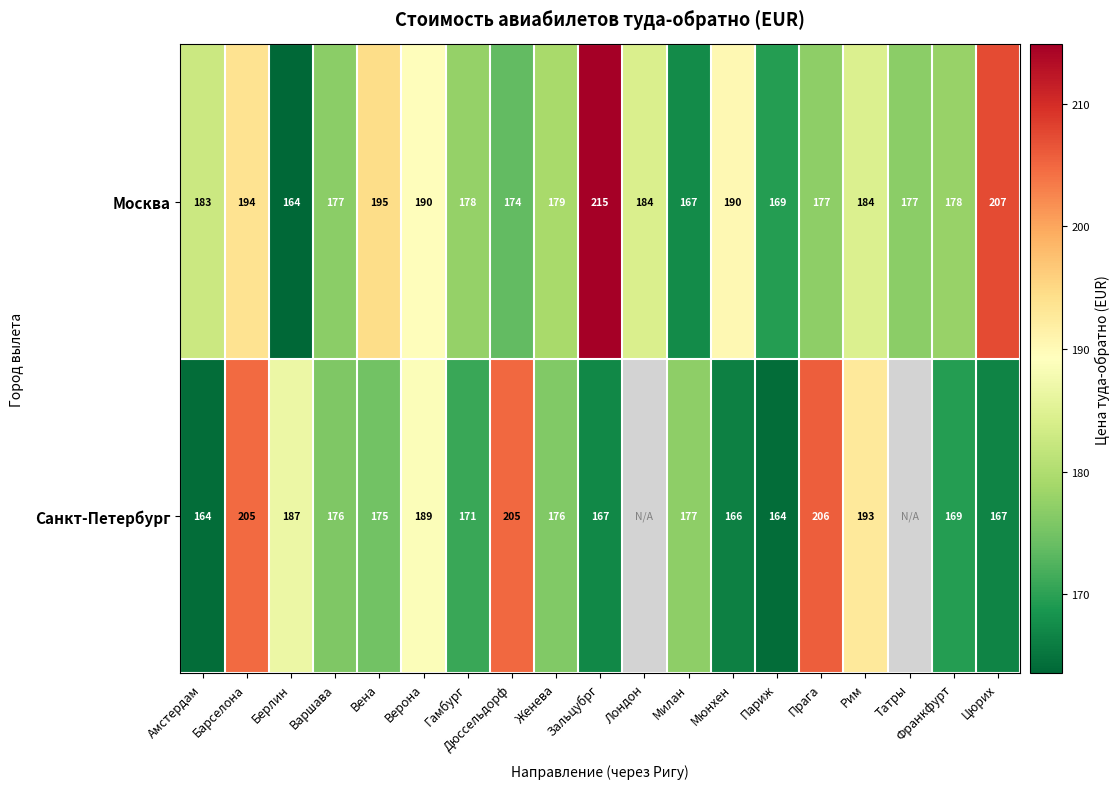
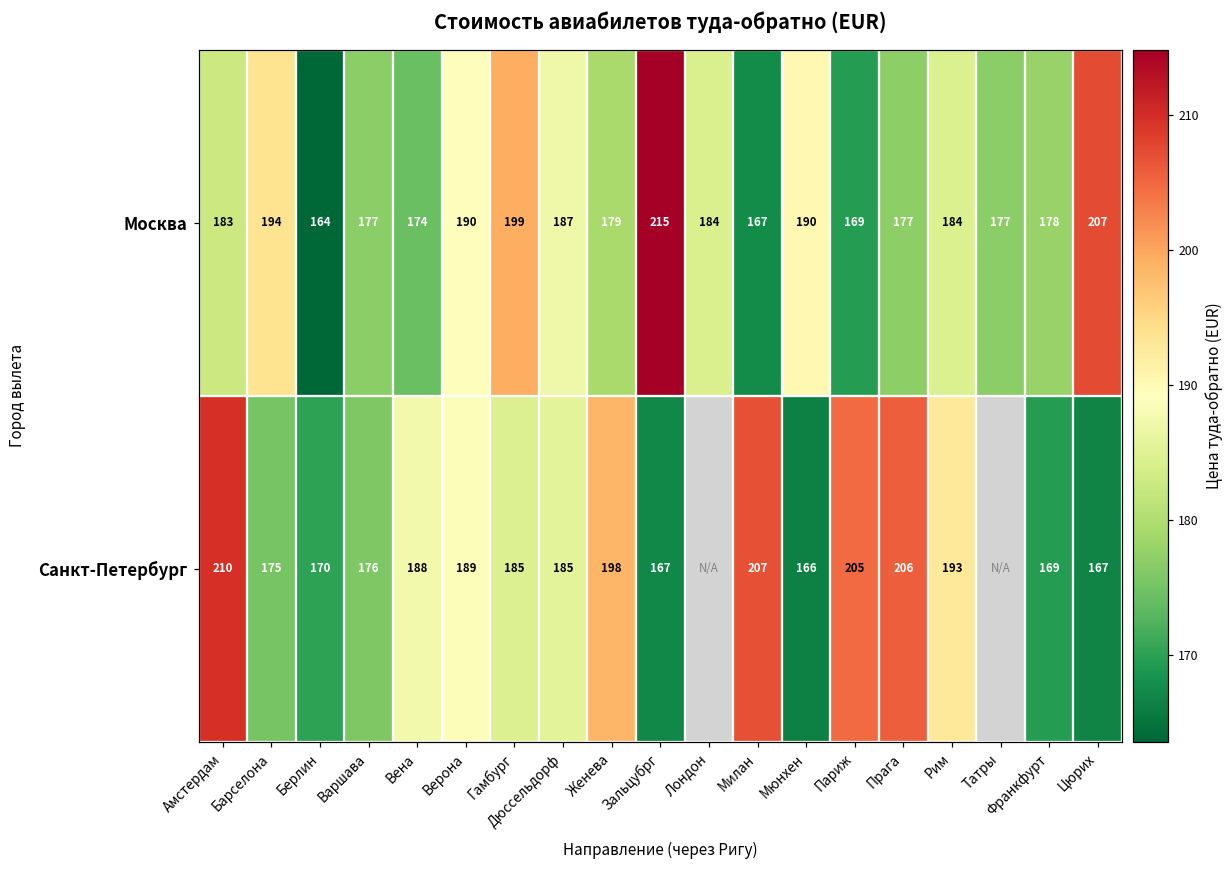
Москва, Вена: 195 -> 174
Москва, Гамбург: 178 -> 199
Москва, Дюссельдорф: 174 -> 187
Санкт-Петербург, Амстердам: 164 -> 210
Санкт-Петербург, Барселона: 205 -> 175
Санкт-Петербург, Берлин: 187 -> 170
Санкт-Петербург, Вена: 175 -> 188
Санкт-Петербург, Гамбург: 171 -> 185
Санкт-Петербург, Дюссельдорф: 205 -> 185
Санкт-Петербург, Женева: 176 -> 198
Санкт-Петербург, Милан: 177 -> 207
Санкт-Петербург, Париж: 164 -> 205
